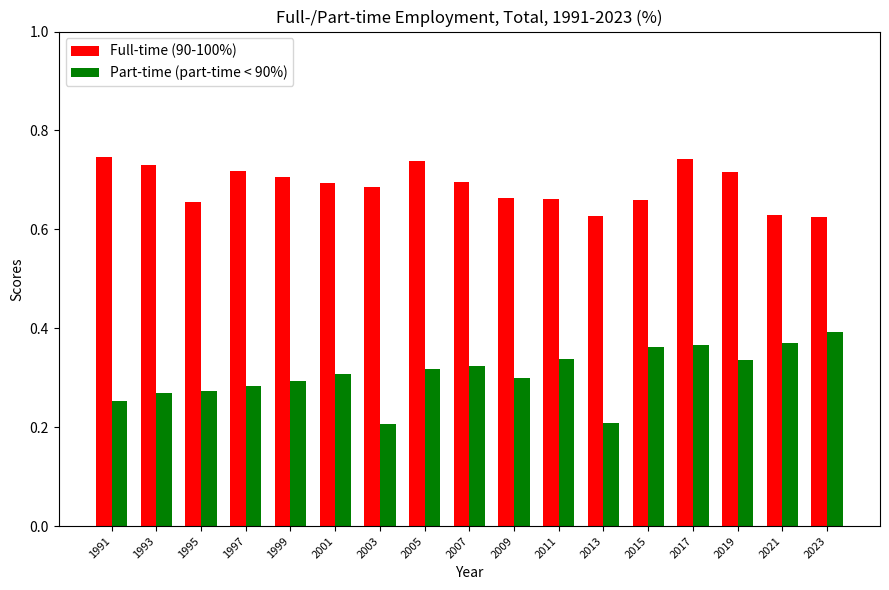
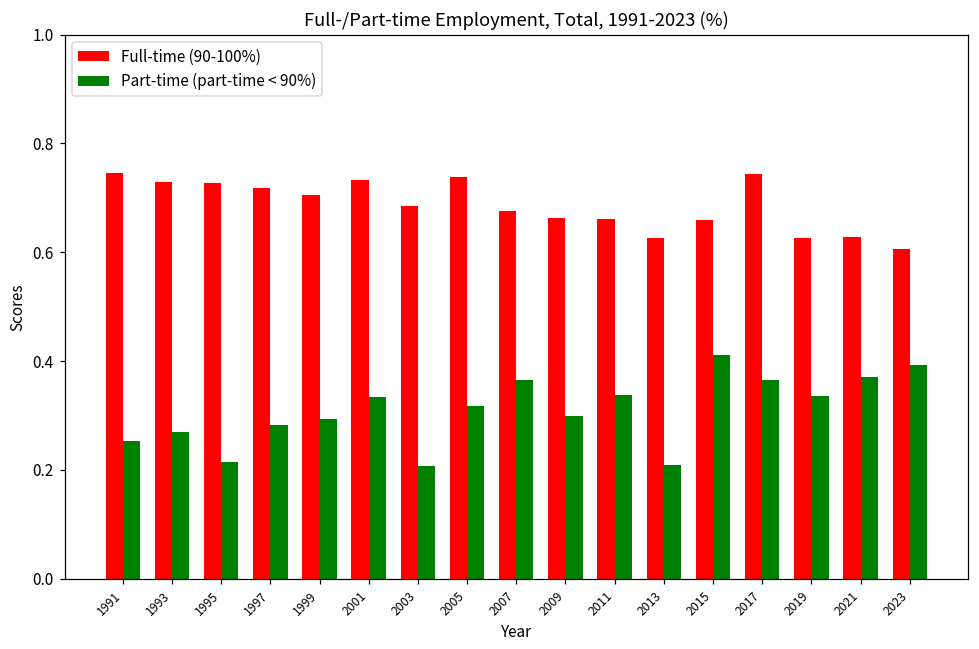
Full-time (90-100%), 1995: 0.66 -> 0.73
Part-time (part-time < 90%), 1995: 0.27 -> 0.21
Full-time (90-100%), 2001: 0.69 -> 0.73
Part-time (part-time < 90%), 2001: 0.31 -> 0.33
Full-time (90-100%), 2007: 0.69 -> 0.68
Part-time (part-time < 90%), 2007: 0.32 -> 0.37
Part-time (part-time < 90%), 2015: 0.36 -> 0.41
Full-time (90-100%), 2019: 0.72 -> 0.63
Full-time (90-100%), 2023: 0.62 -> 0.61
